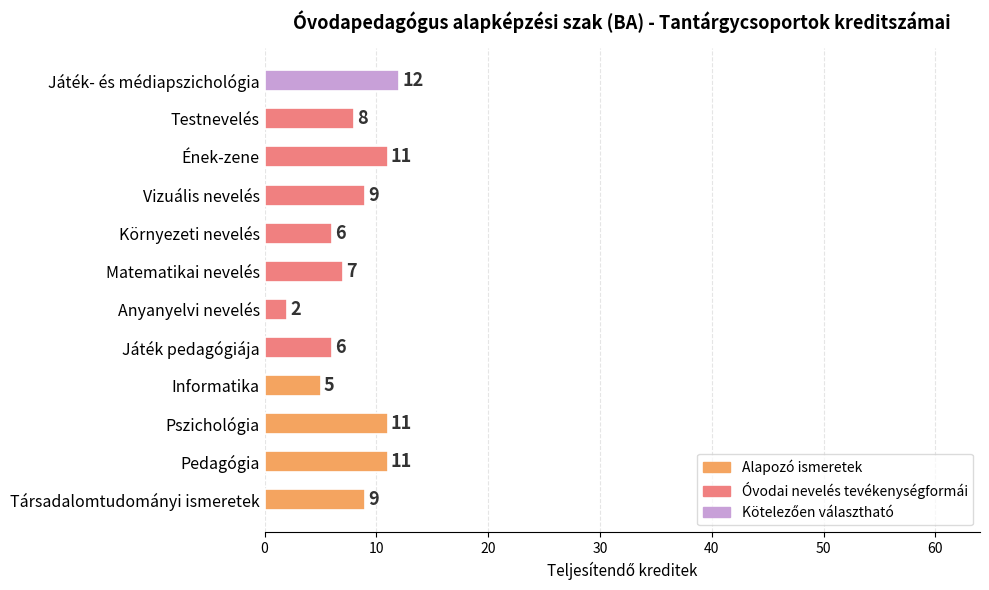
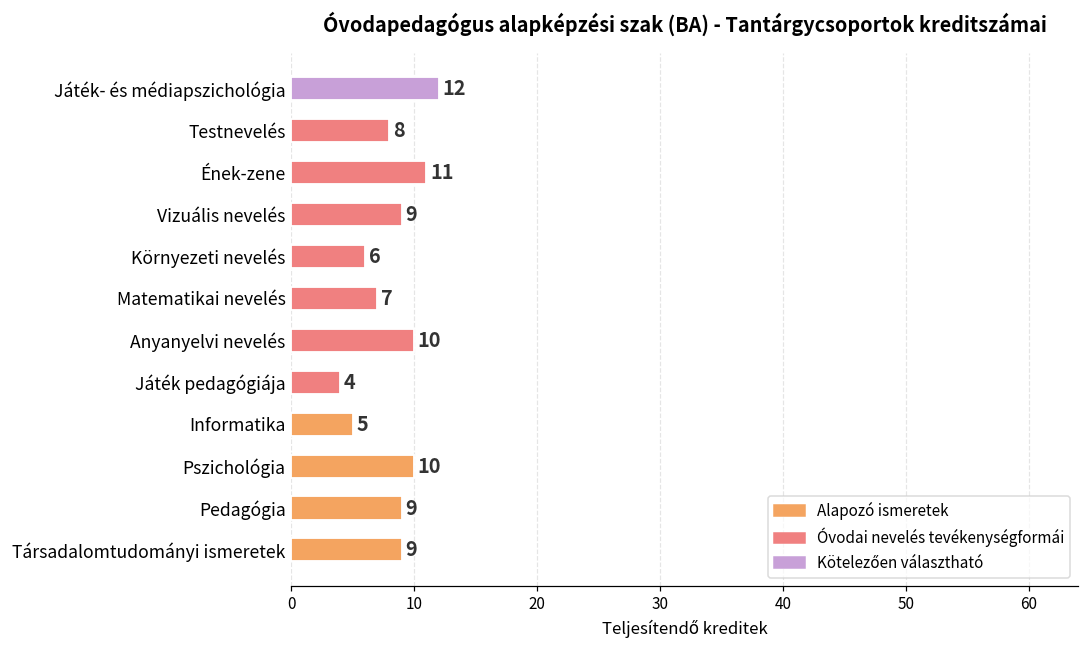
Anyanyelvi nevelés: 2 -> 10
Játék pedagógiája: 6 -> 4
Pszichológia: 11 -> 10
Pedagógia: 11 -> 9
